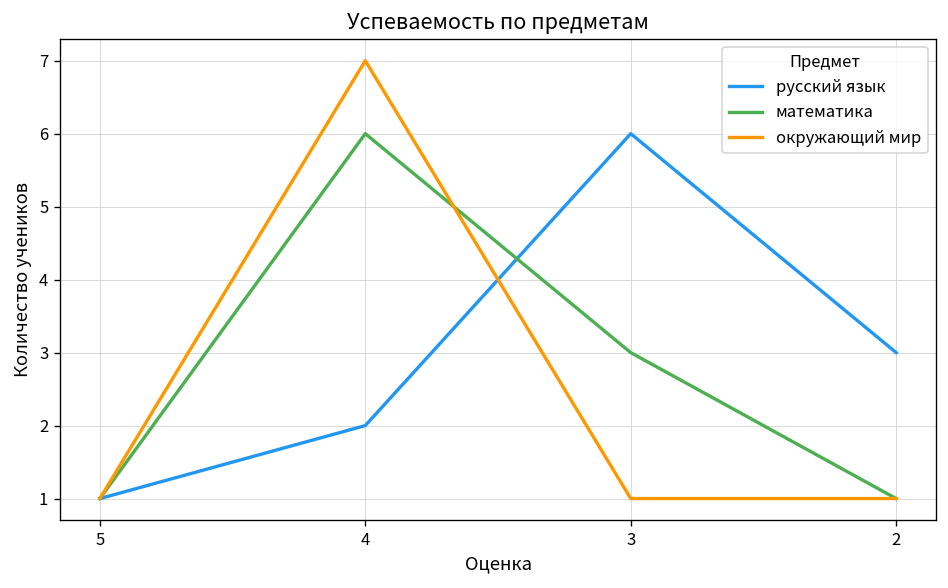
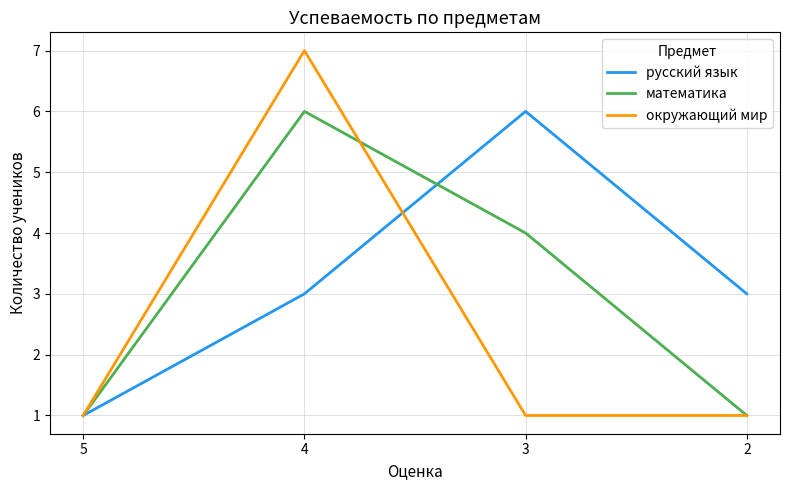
русский язык, 4: 2 -> 3
математика, 3: 3 -> 4
